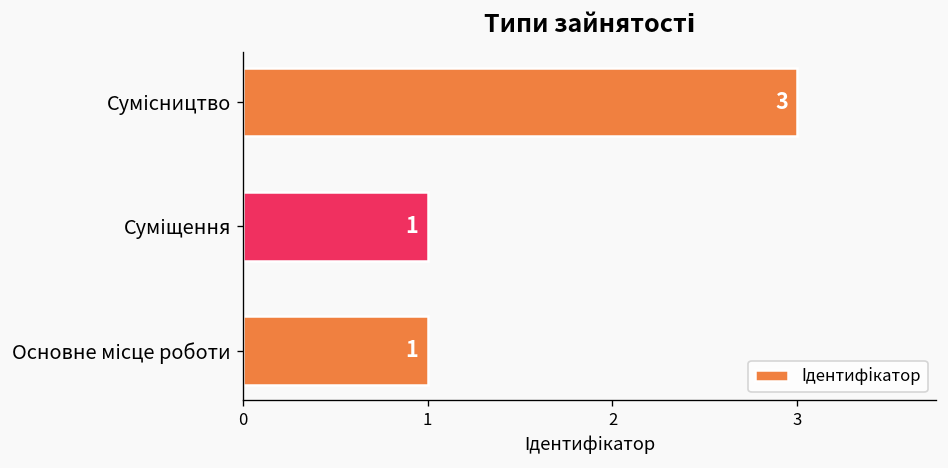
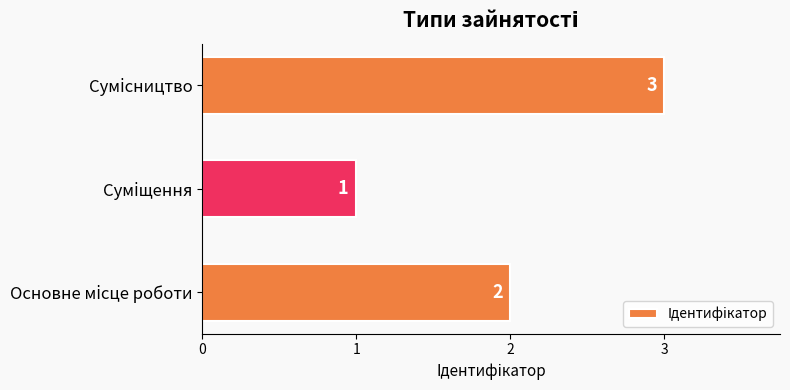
Основне місце роботи: 1 -> 2
